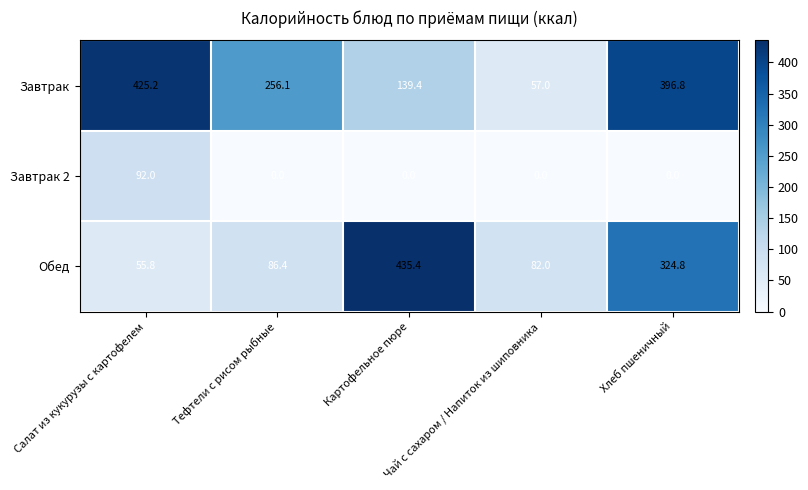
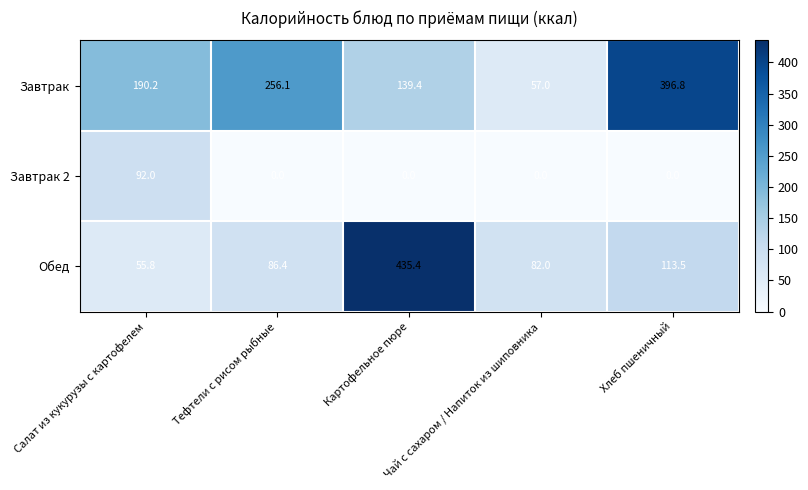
Завтрак, Салат из кукурузы с картофелем: 425.2 -> 190.2
Обед, Хлеб пшеничный: 324.8 -> 113.5
